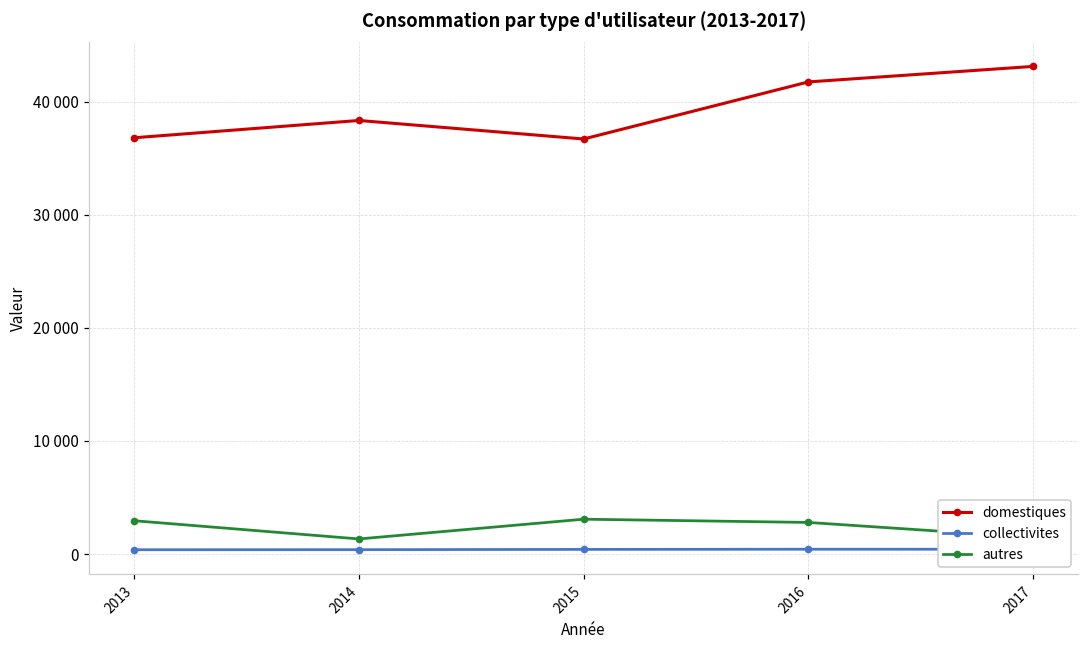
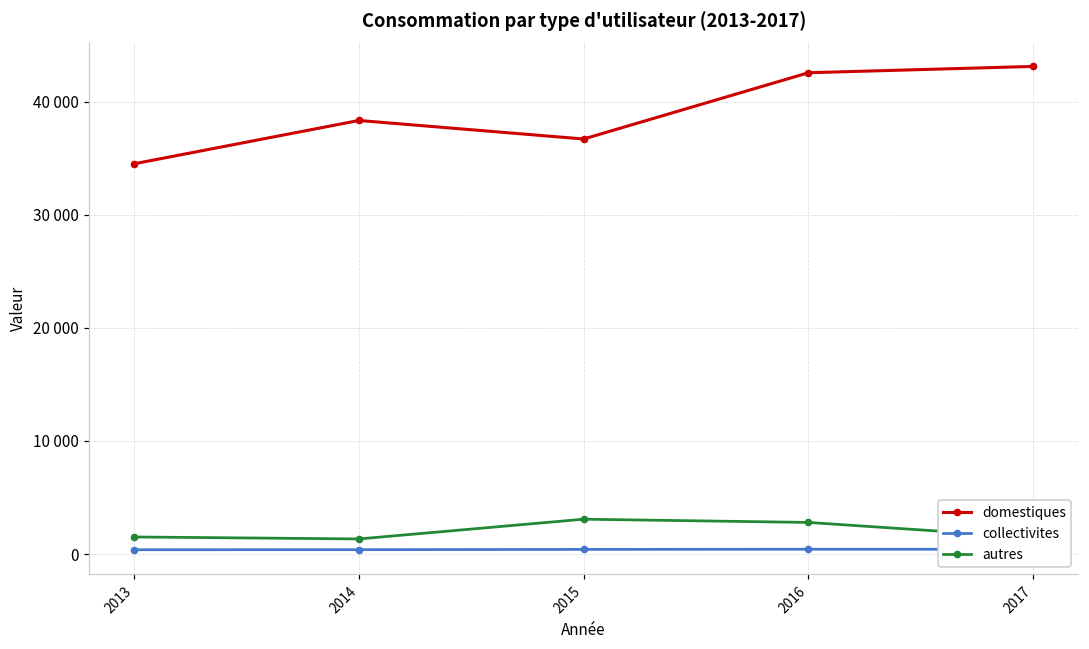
domestiques, 2013: 36800 -> 34500
autres, 2013: 3000 -> 1500
domestiques, 2016: 41700 -> 42500
